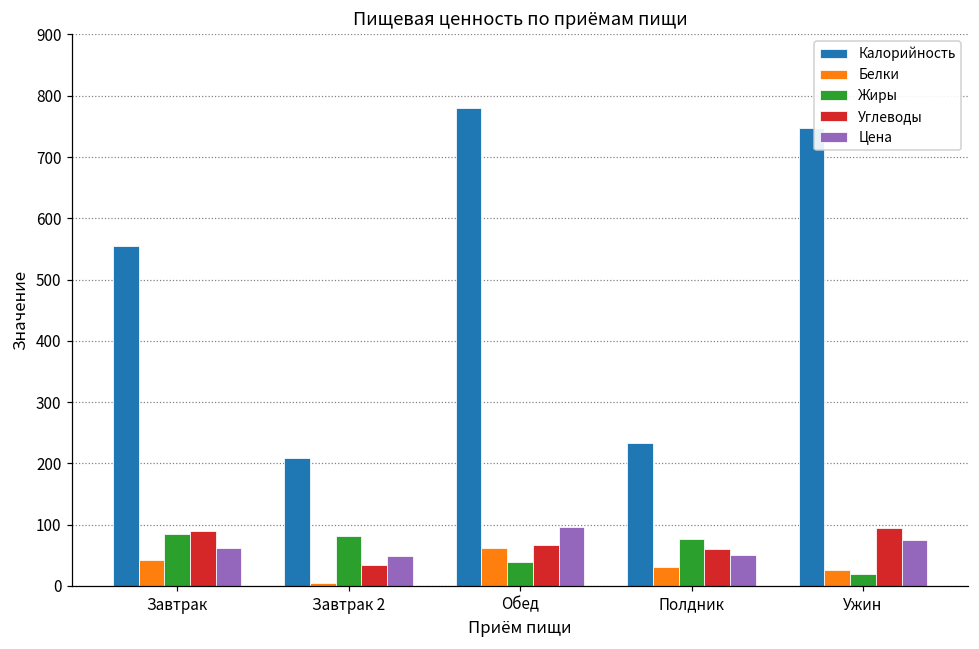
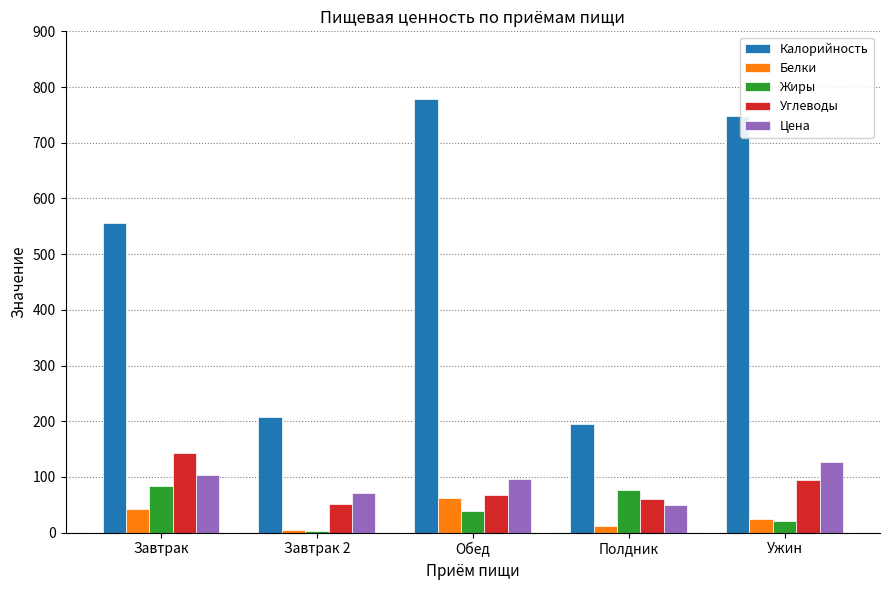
Углеводы, Завтрак: 90 -> 140
Цена, Завтрак: 60 -> 100
Жиры, Завтрак 2: 80 -> 0
Углеводы, Завтрак 2: 30 -> 50
Цена, Завтрак 2: 50 -> 70
Калорийность, Полдник: 230 -> 190
Белки, Полдник: 30 -> 10
Цена, Ужин: 80 -> 130
